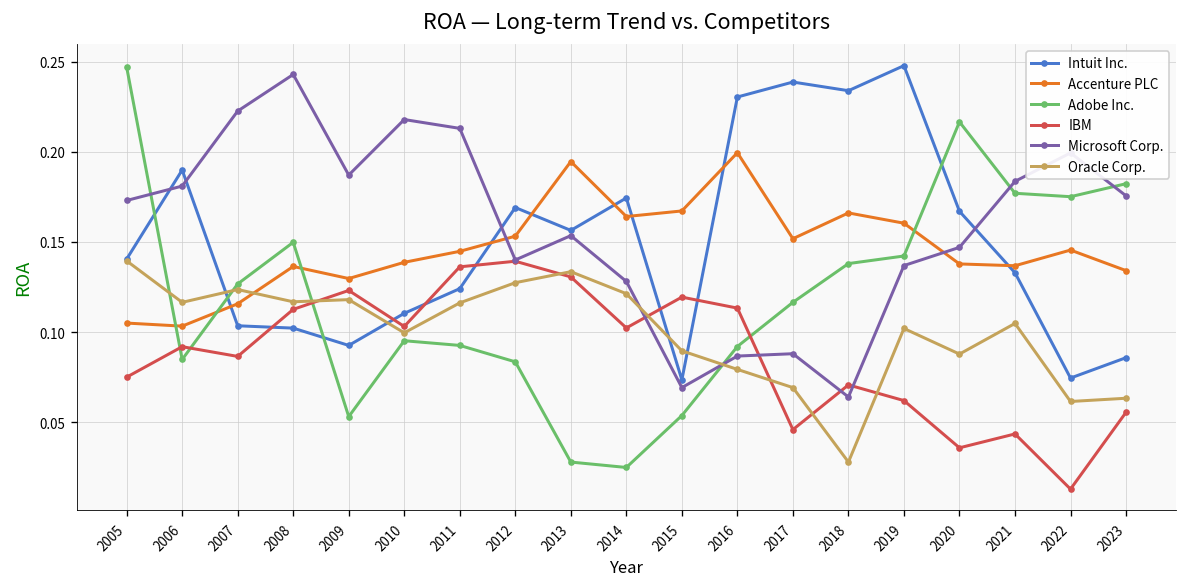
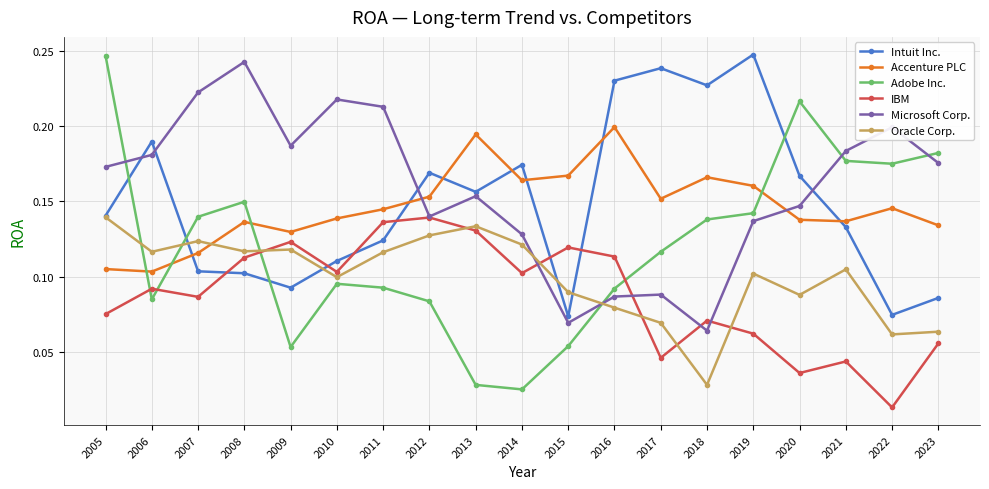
Adobe Inc., 2007: 0.127 -> 0.140
Intuit Inc., 2018: 0.234 -> 0.227
